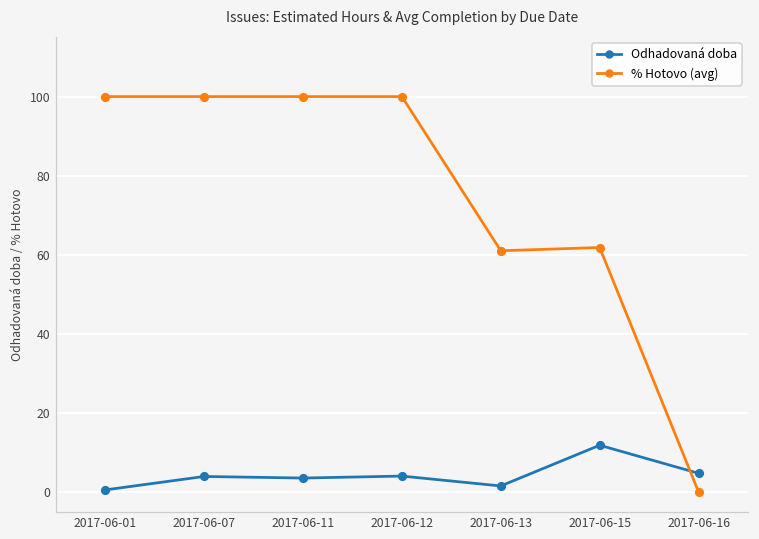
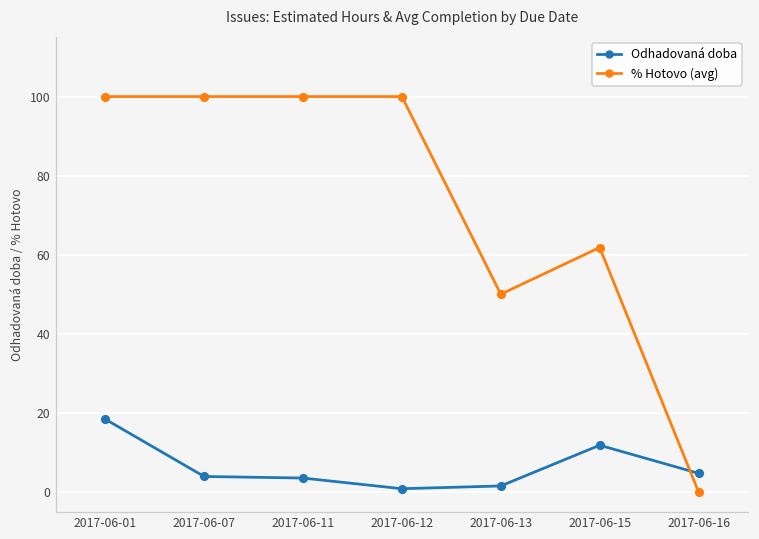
Odhadovaná doba, 2017-06-01: 1 -> 18
Odhadovaná doba, 2017-06-12: 4 -> 1
% Hotovo (avg), 2017-06-13: 61 -> 50
